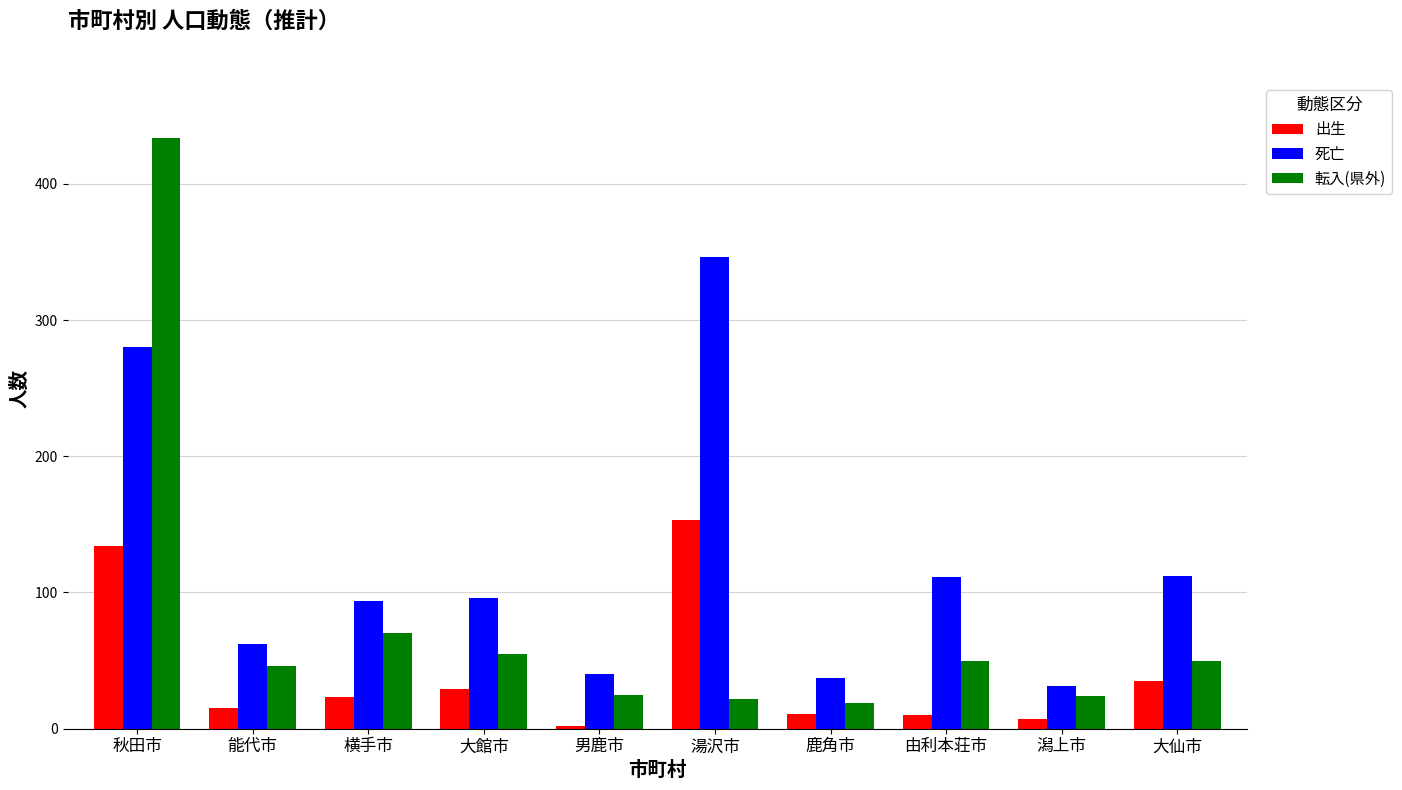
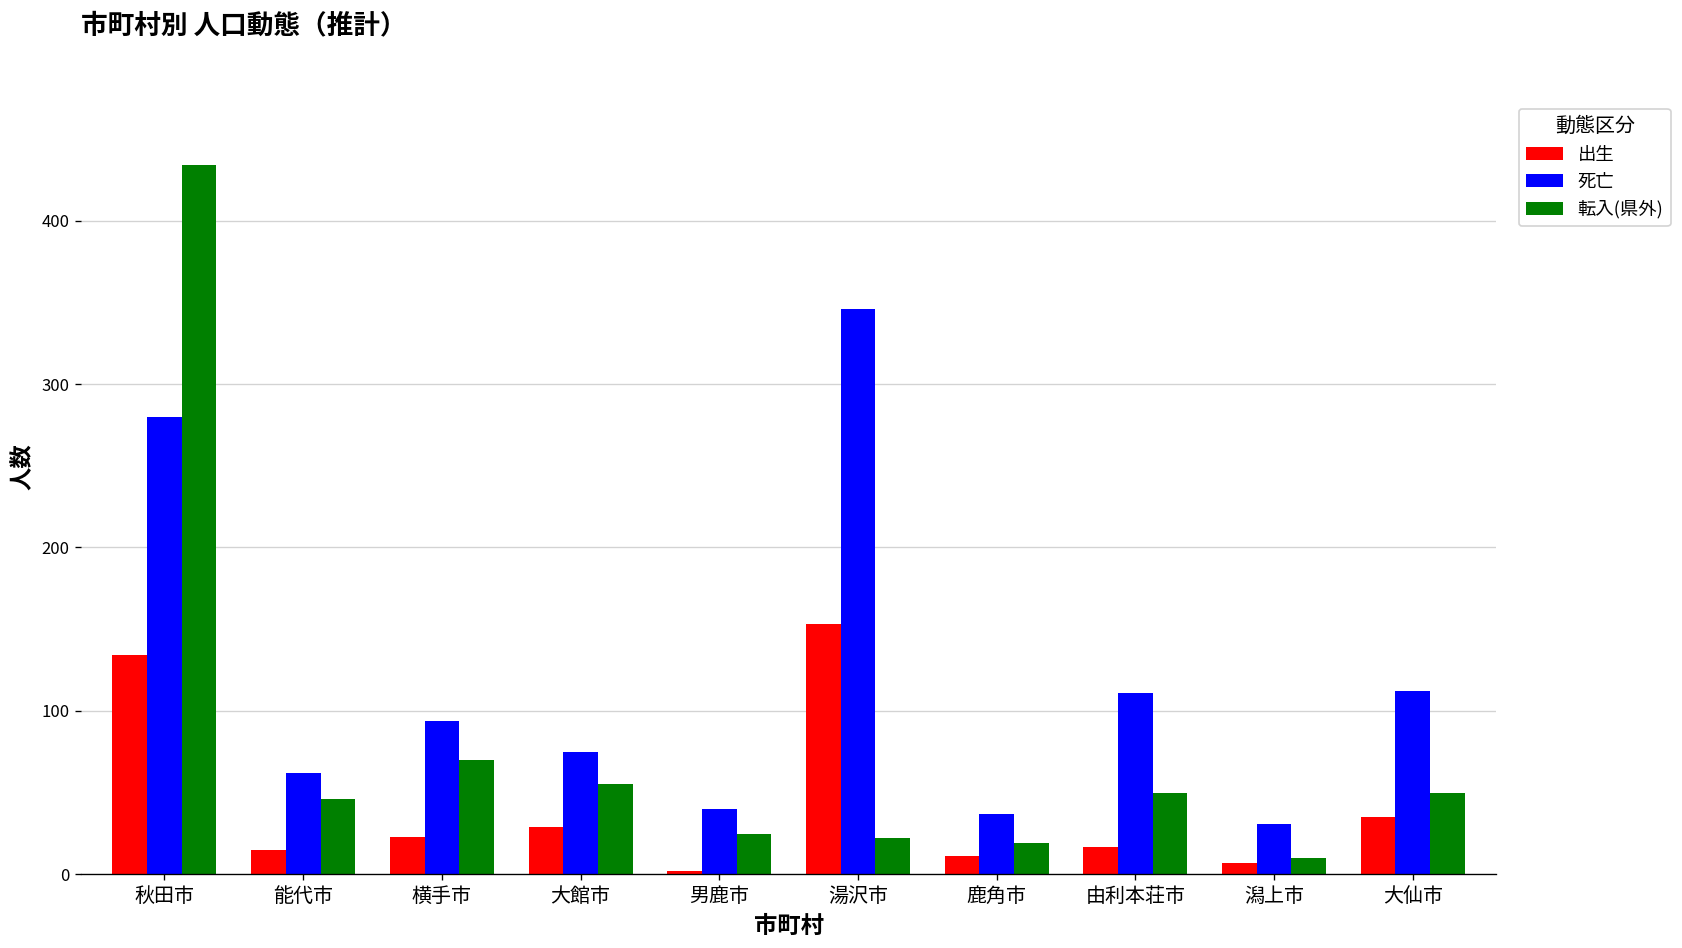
死亡, 大館市: 96 -> 75
出生, 由利本荘市: 10 -> 17
転入(県外), 潟上市: 24 -> 10
